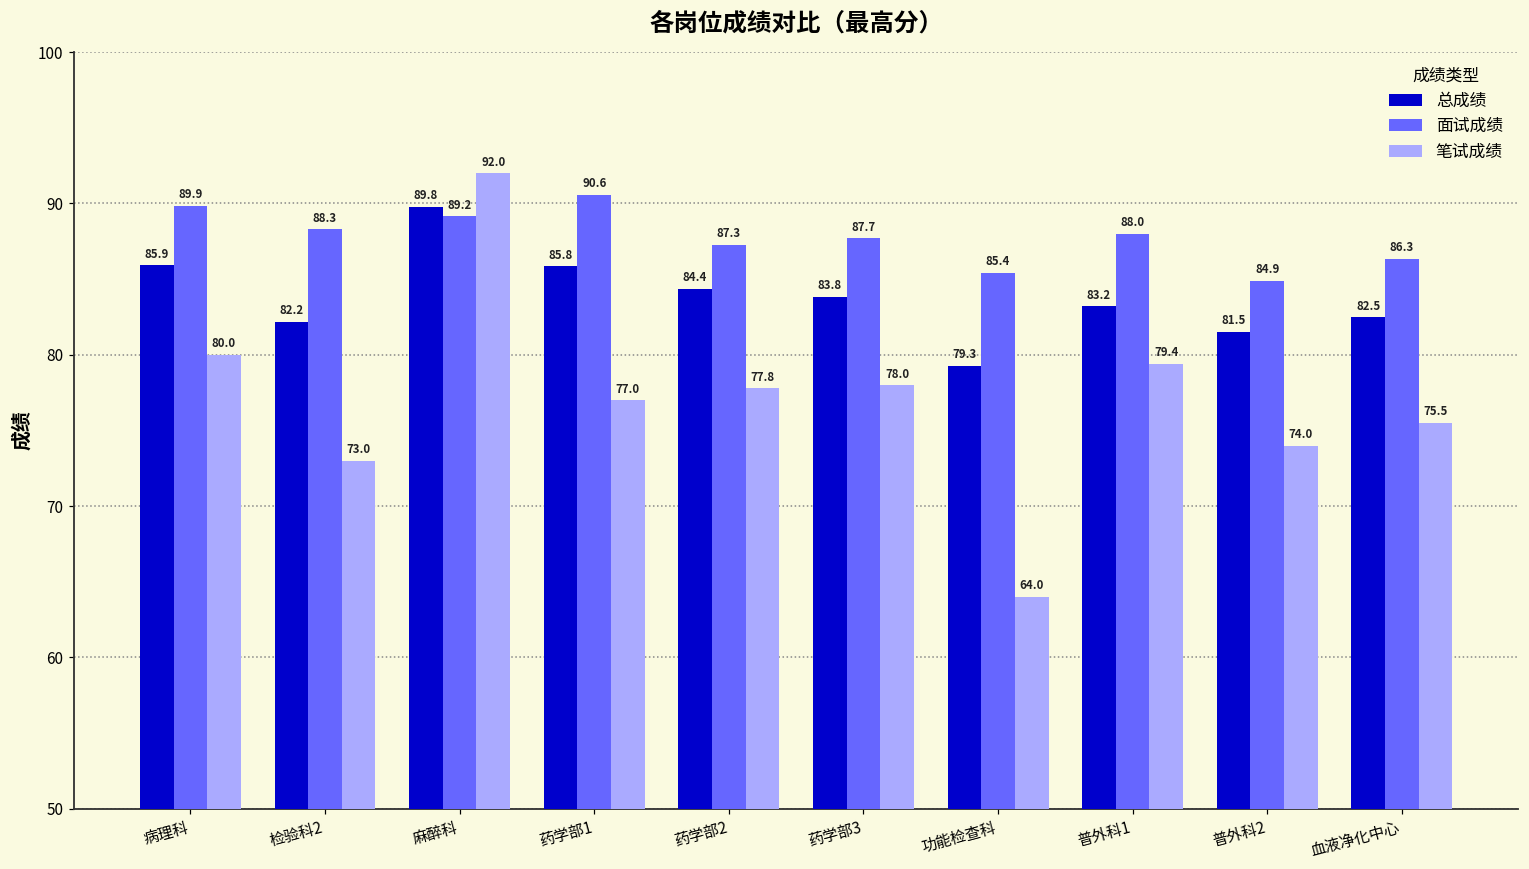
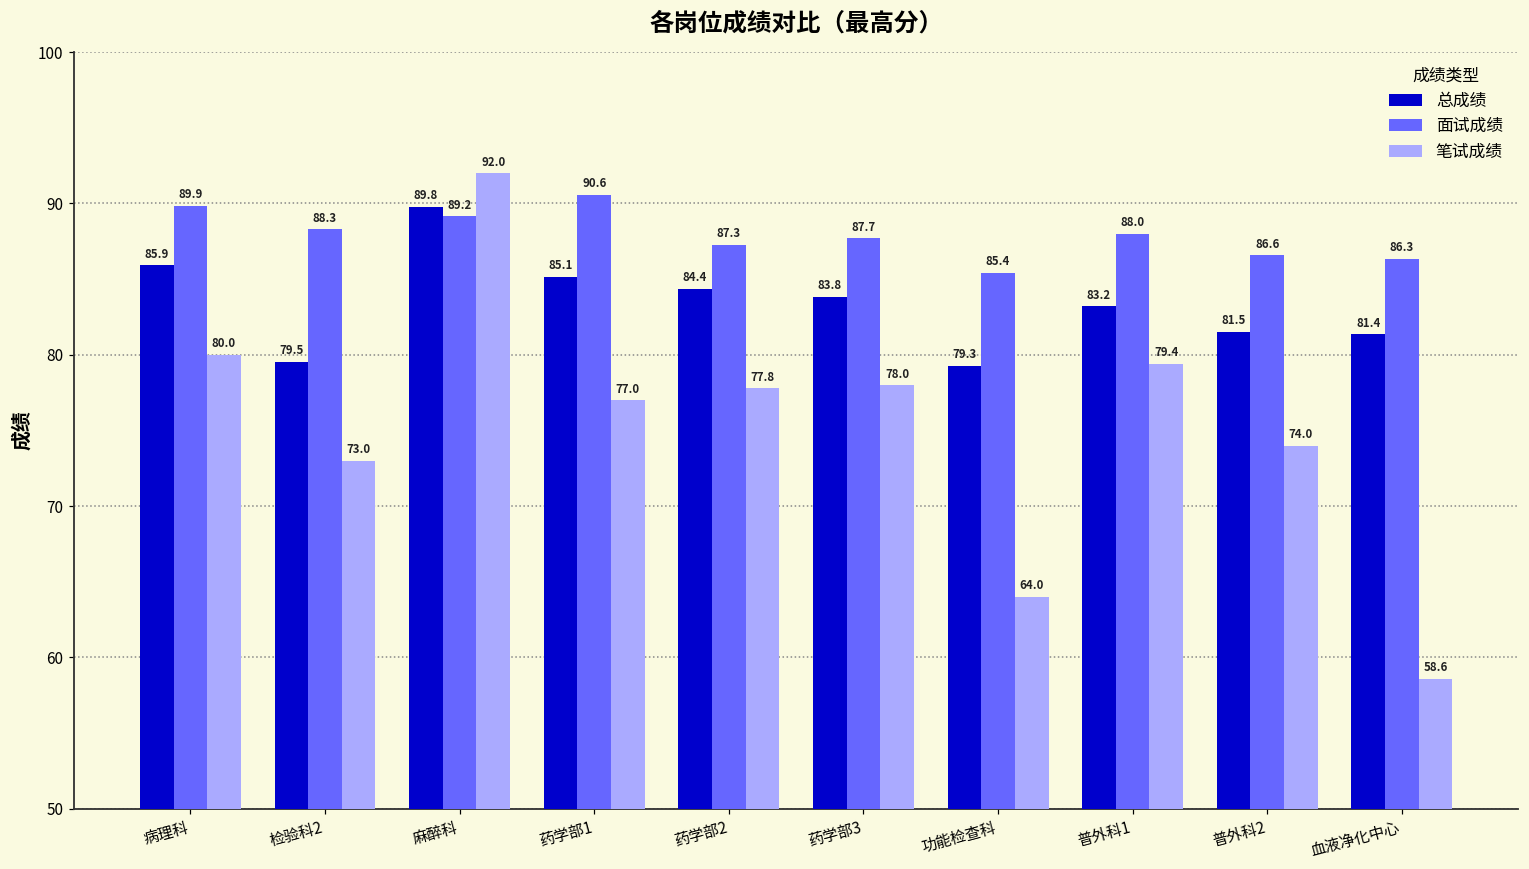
总成绩, 检验科2: 82.2 -> 79.5
总成绩, 药学部1: 85.8 -> 85.1
面试成绩, 普外科2: 84.9 -> 86.6
总成绩, 血液净化中心: 82.5 -> 81.4
笔试成绩, 血液净化中心: 75.5 -> 58.6
